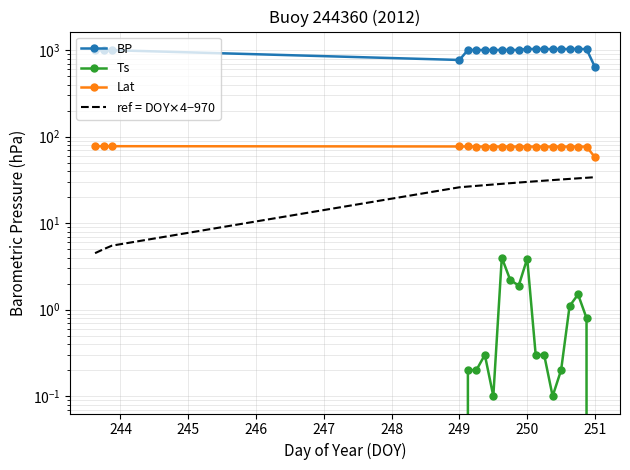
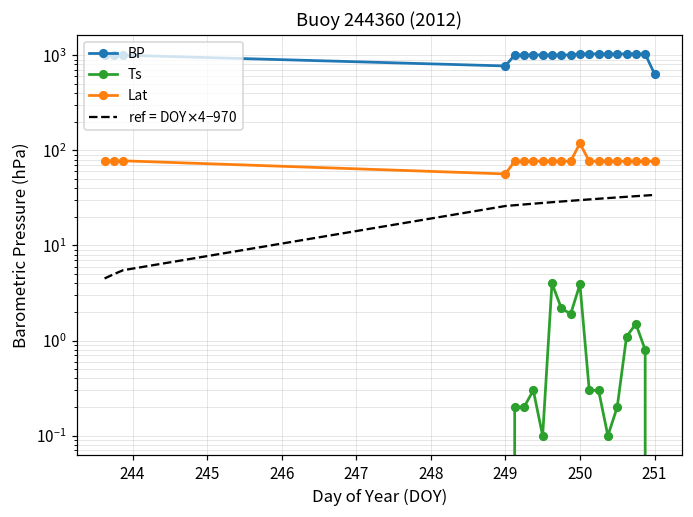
Lat, 249: 80 -> 60
Lat, 250: 80 -> 120
Lat, 251: 60 -> 80
